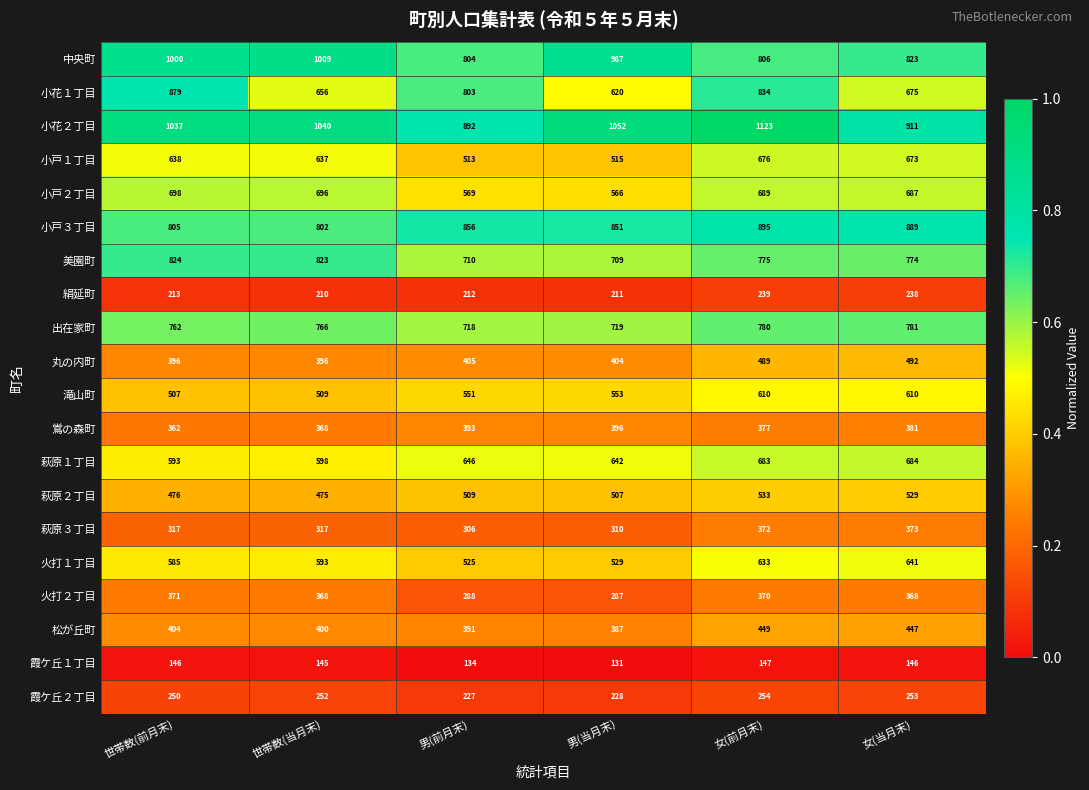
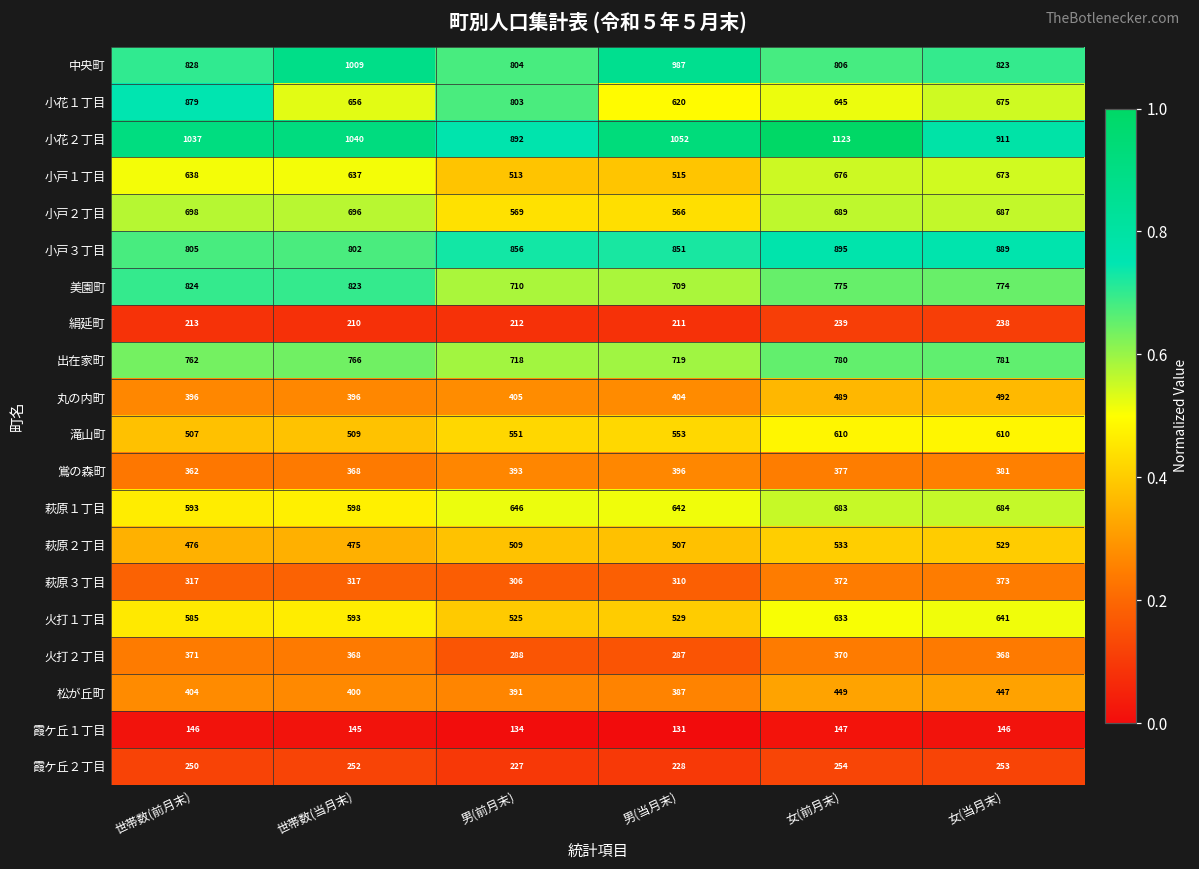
中央町, 世帯数(前月末): 1000 -> 828
小花１丁目, 女(前月末): 834 -> 645
